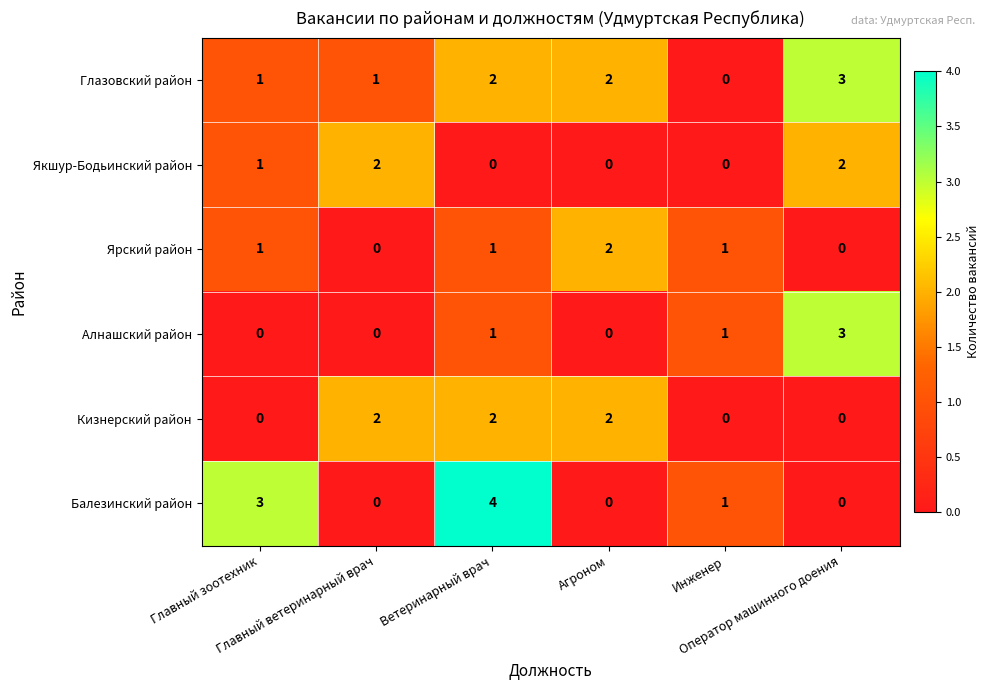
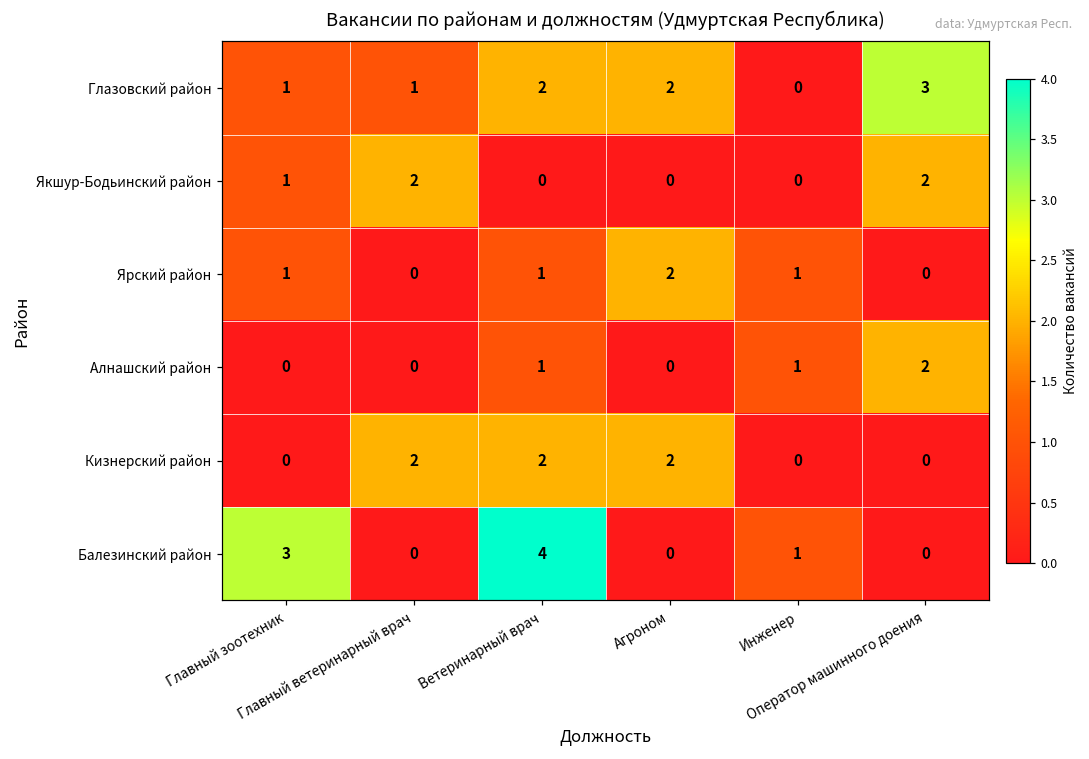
Алнашский район, Оператор машинного доения: 3 -> 2
